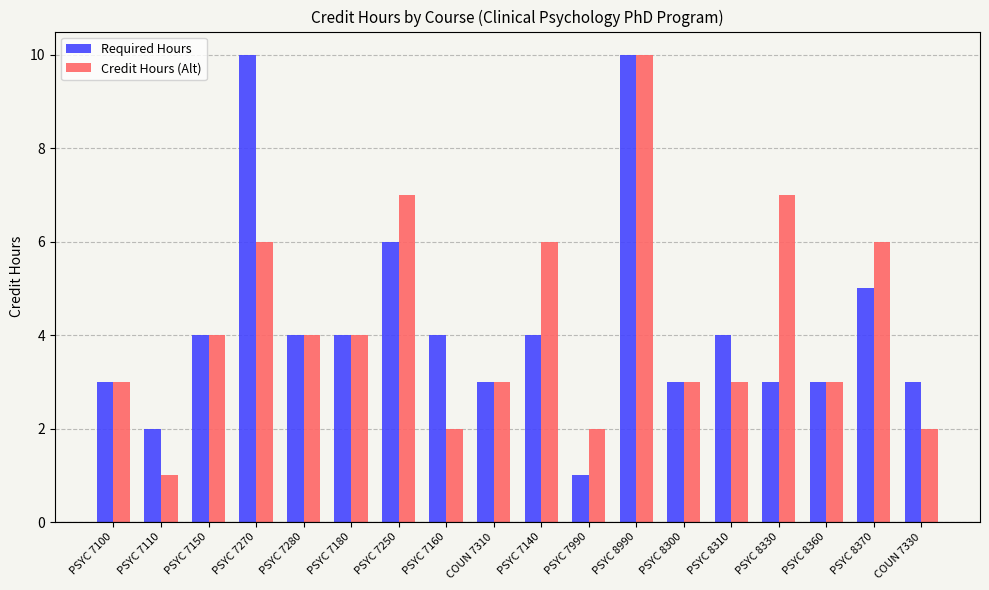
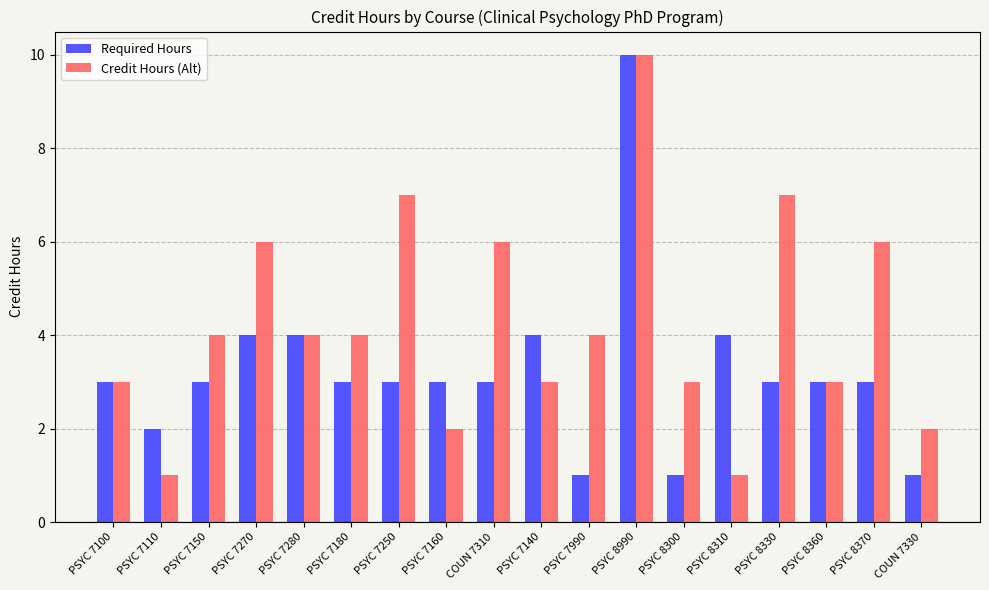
Required Hours, PSYC 7150: 4 -> 3
Required Hours, PSYC 7270: 10 -> 4
Required Hours, PSYC 7180: 4 -> 3
Required Hours, PSYC 7250: 6 -> 3
Required Hours, PSYC 7160: 4 -> 3
Credit Hours (Alt), COUN 7310: 3 -> 6
Credit Hours (Alt), PSYC 7140: 6 -> 3
Credit Hours (Alt), PSYC 7990: 2 -> 4
Required Hours, PSYC 8300: 3 -> 1
Credit Hours (Alt), PSYC 8310: 3 -> 1
Required Hours, PSYC 8370: 5 -> 3
Required Hours, COUN 7330: 3 -> 1
